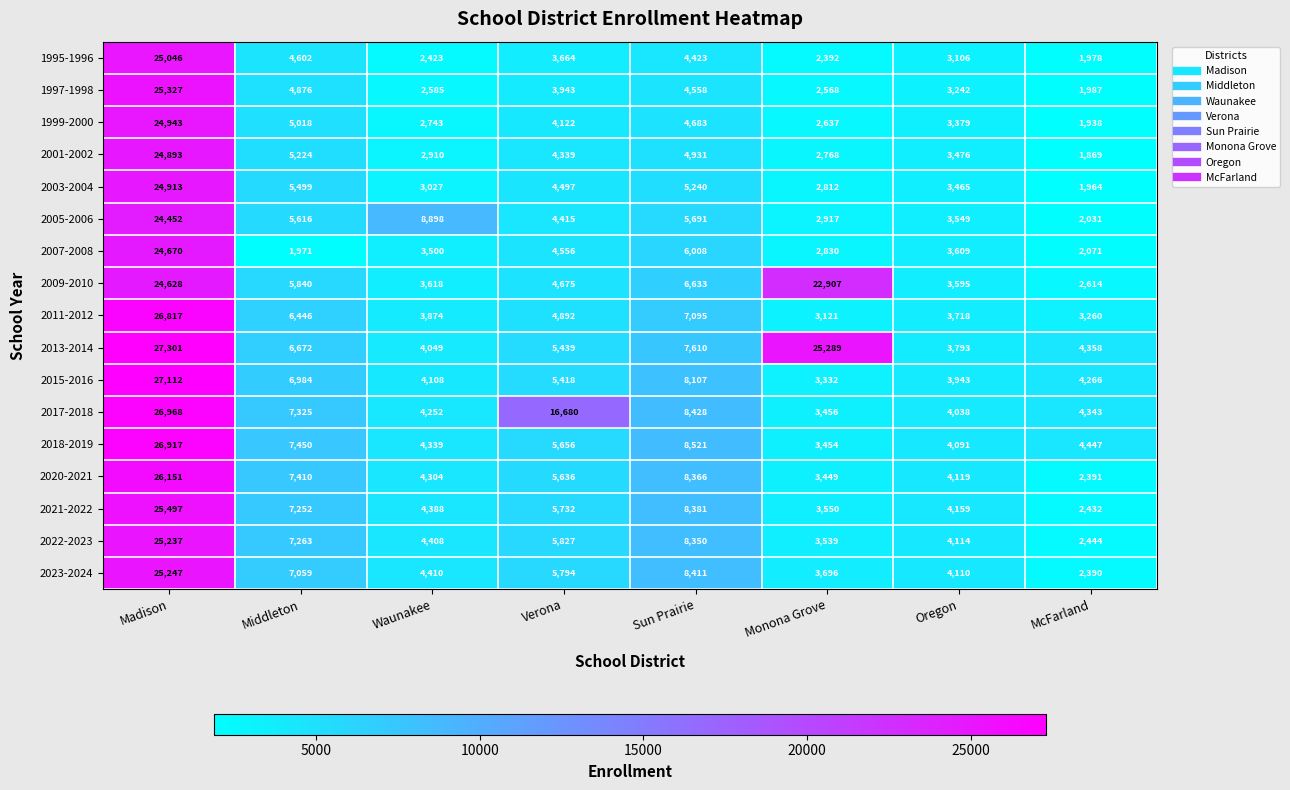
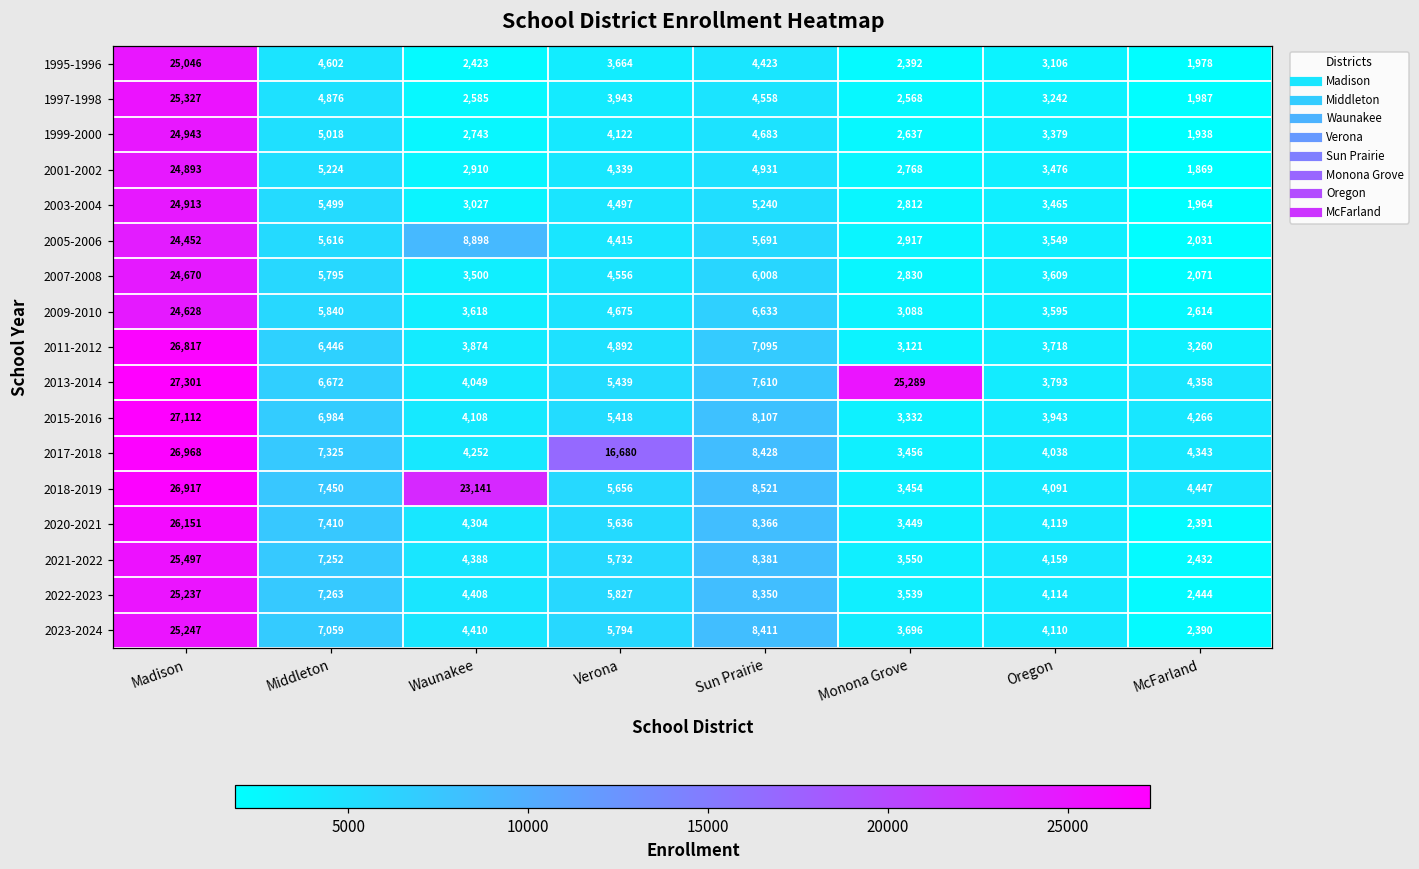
2007-2008, Middleton: 1,971 -> 5,795
2009-2010, Monona Grove: 22,907 -> 3,088
2018-2019, Waunakee: 4,339 -> 23,141
